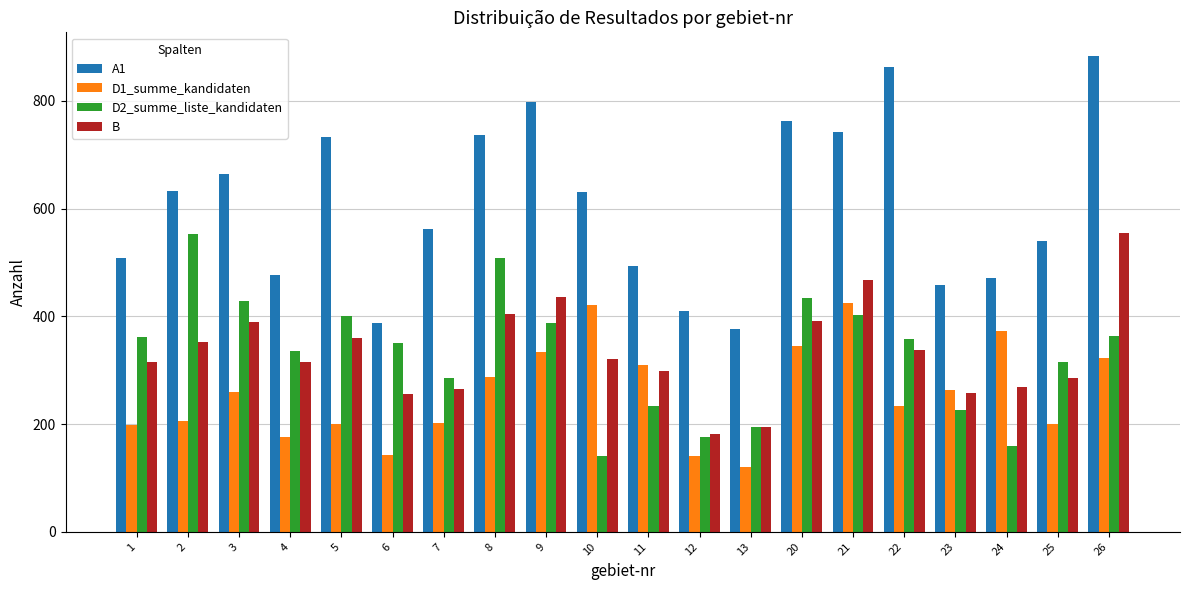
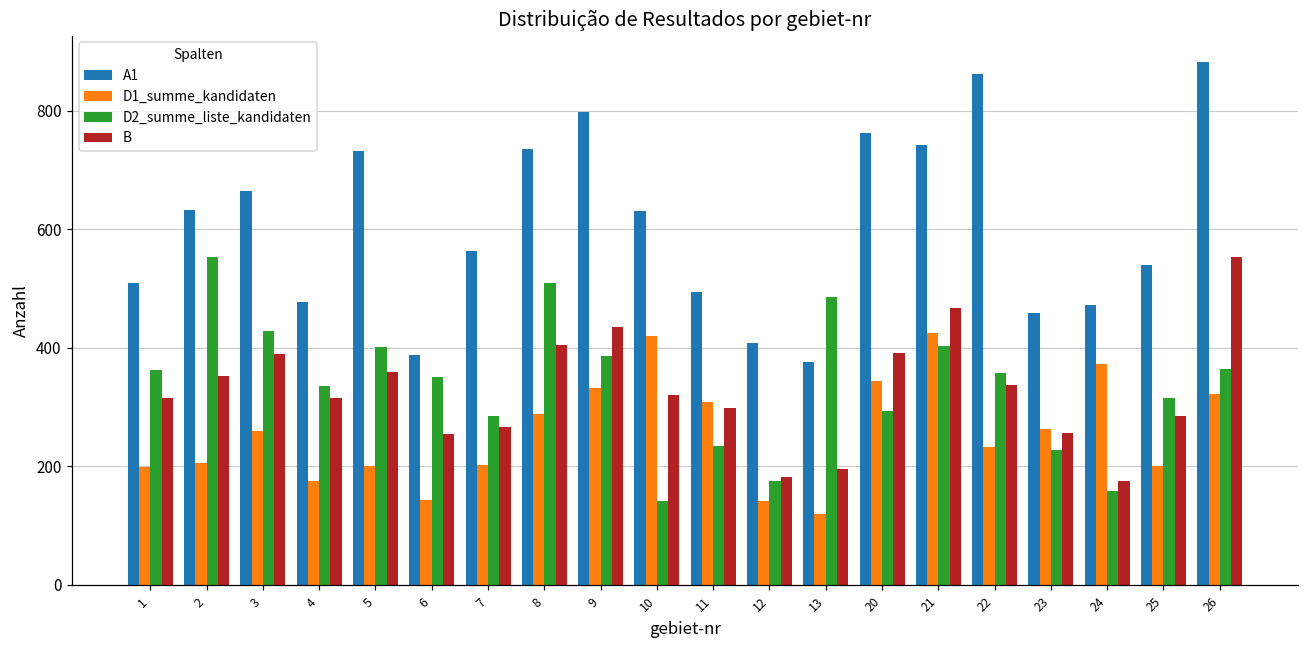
D2_summe_liste_kandidaten, 13: 200 -> 490
D2_summe_liste_kandidaten, 20: 430 -> 290
B, 24: 270 -> 180
